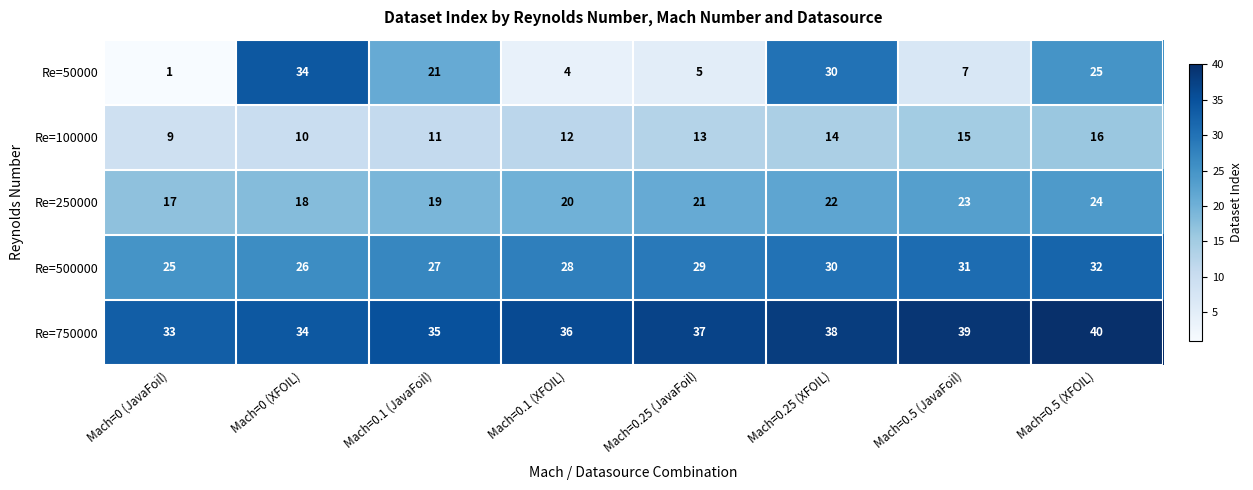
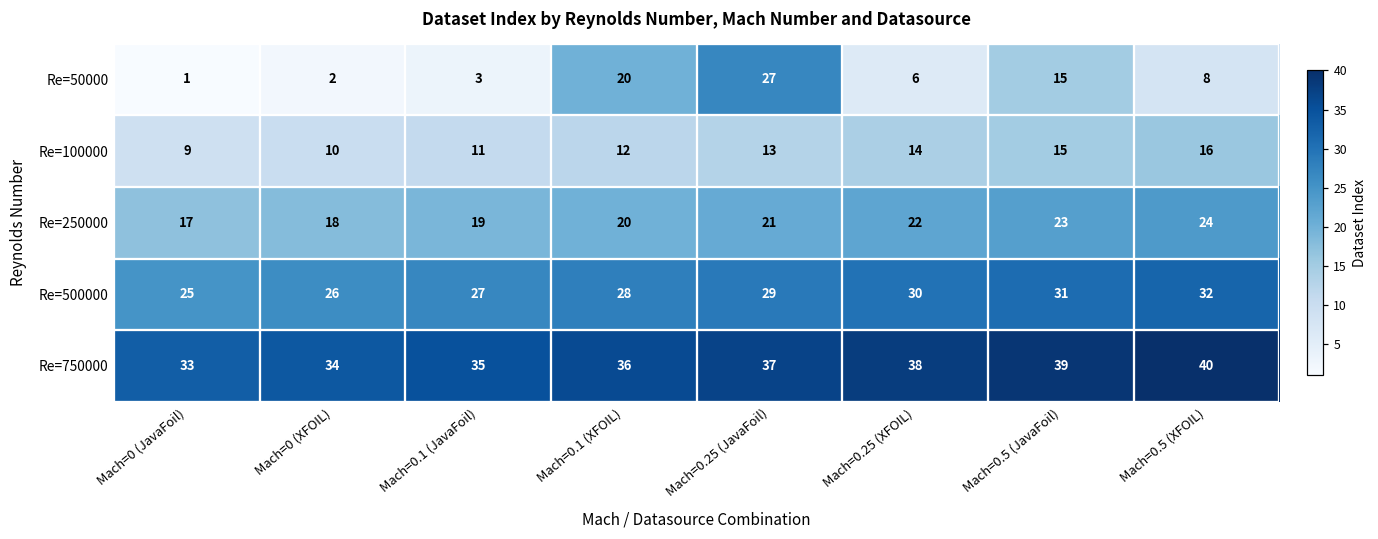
Re=50000, Mach=0 (XFOIL): 34 -> 2
Re=50000, Mach=0.1 (JavaFoil): 21 -> 3
Re=50000, Mach=0.1 (XFOIL): 4 -> 20
Re=50000, Mach=0.25 (JavaFoil): 5 -> 27
Re=50000, Mach=0.25 (XFOIL): 30 -> 6
Re=50000, Mach=0.5 (JavaFoil): 7 -> 15
Re=50000, Mach=0.5 (XFOIL): 25 -> 8
